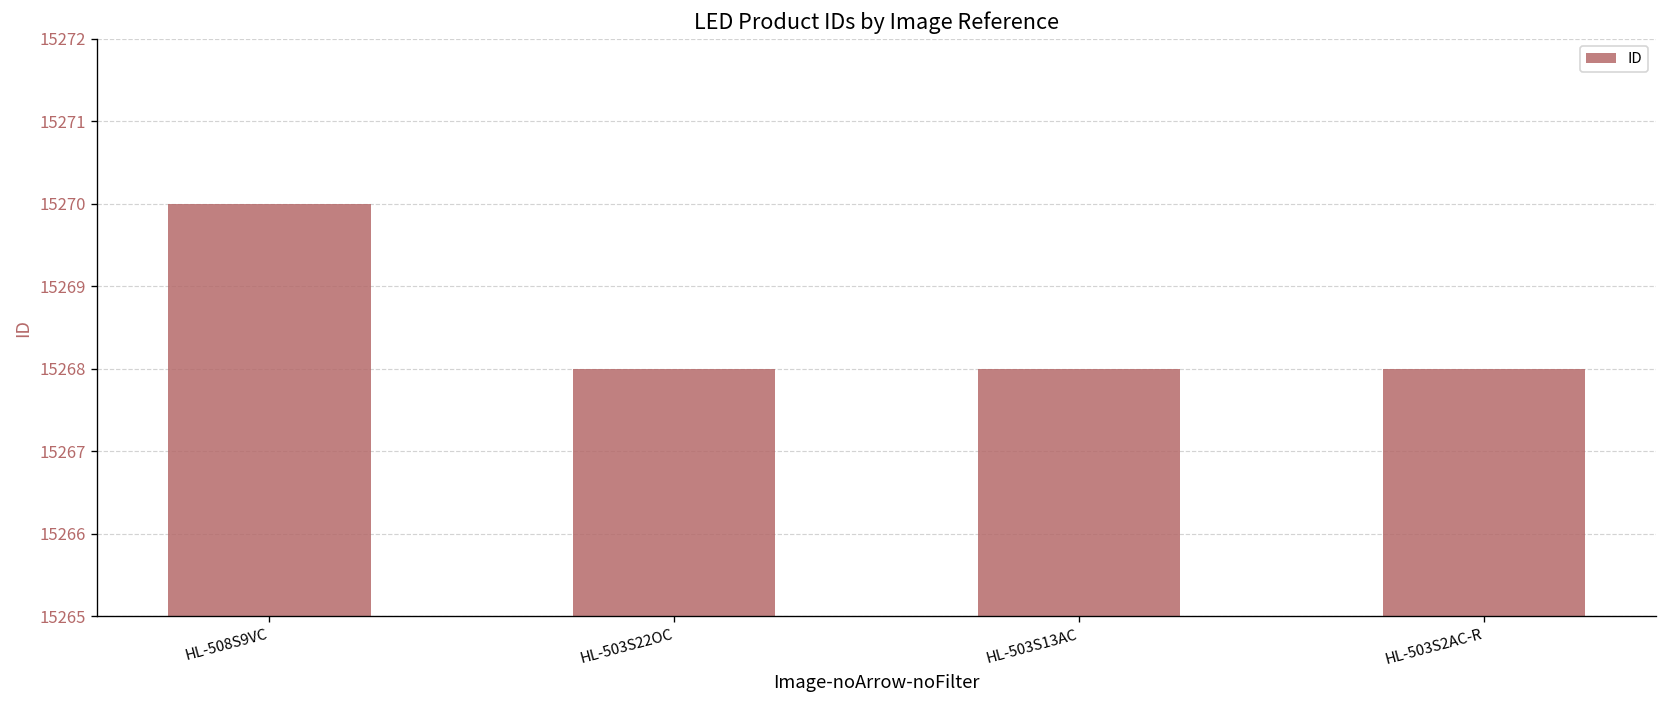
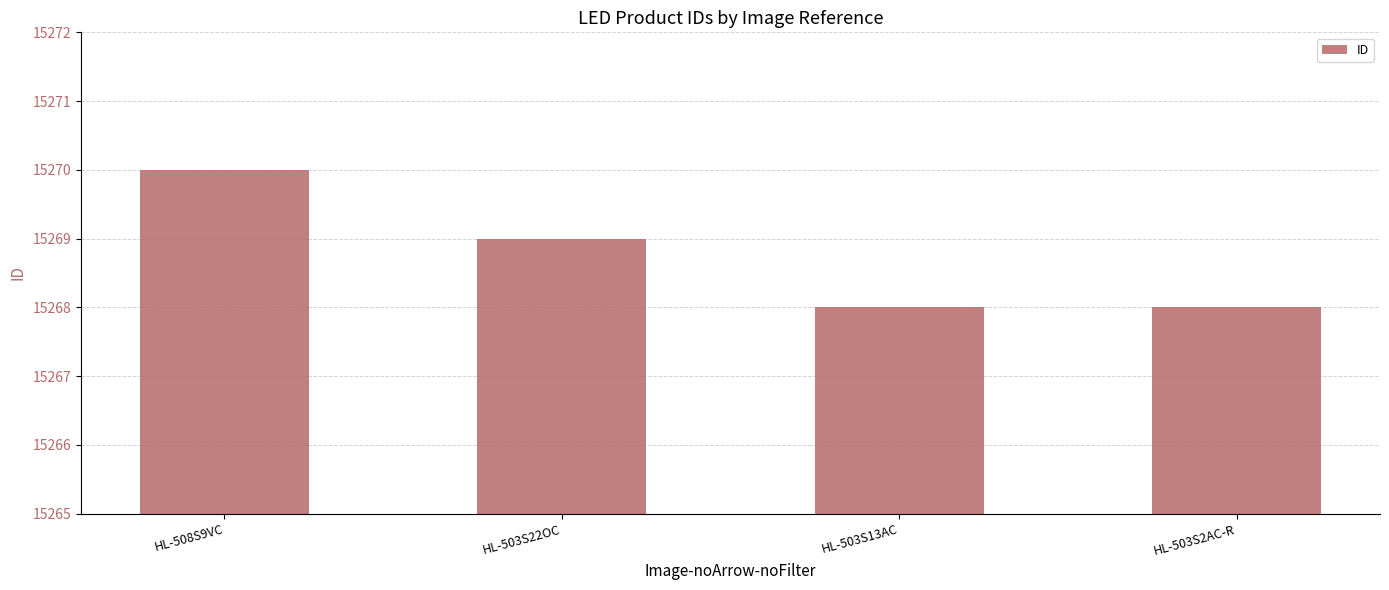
HL-503S22OC: 15268 -> 15269
